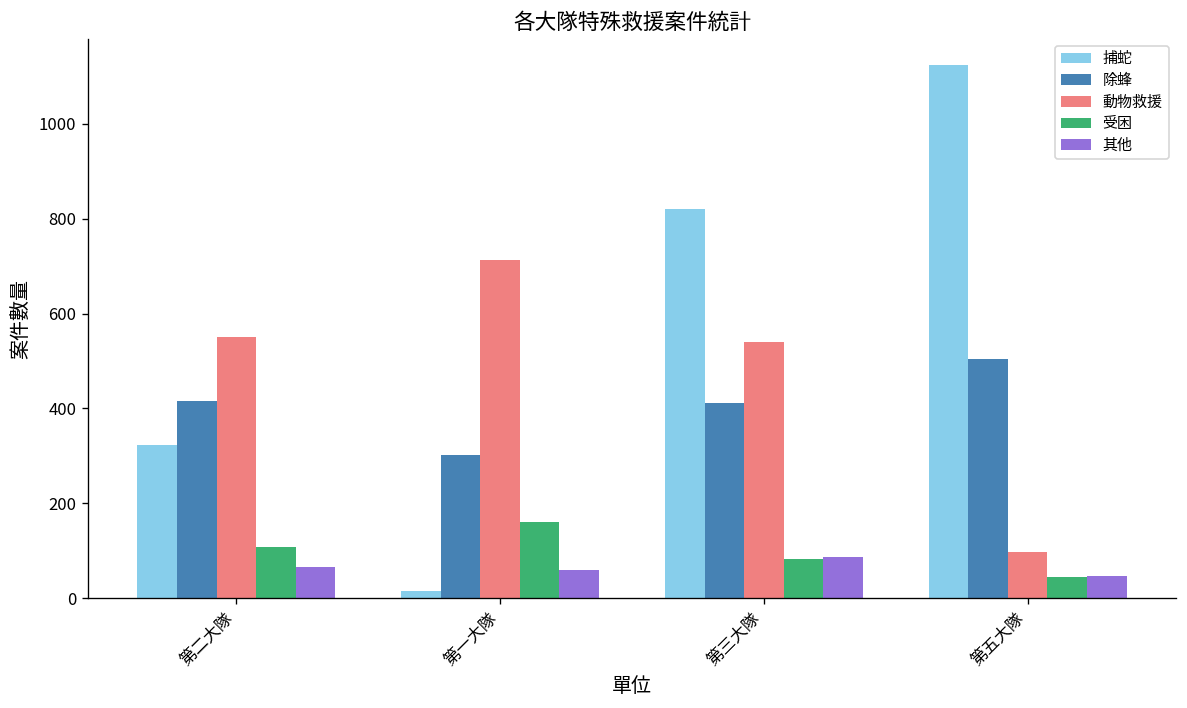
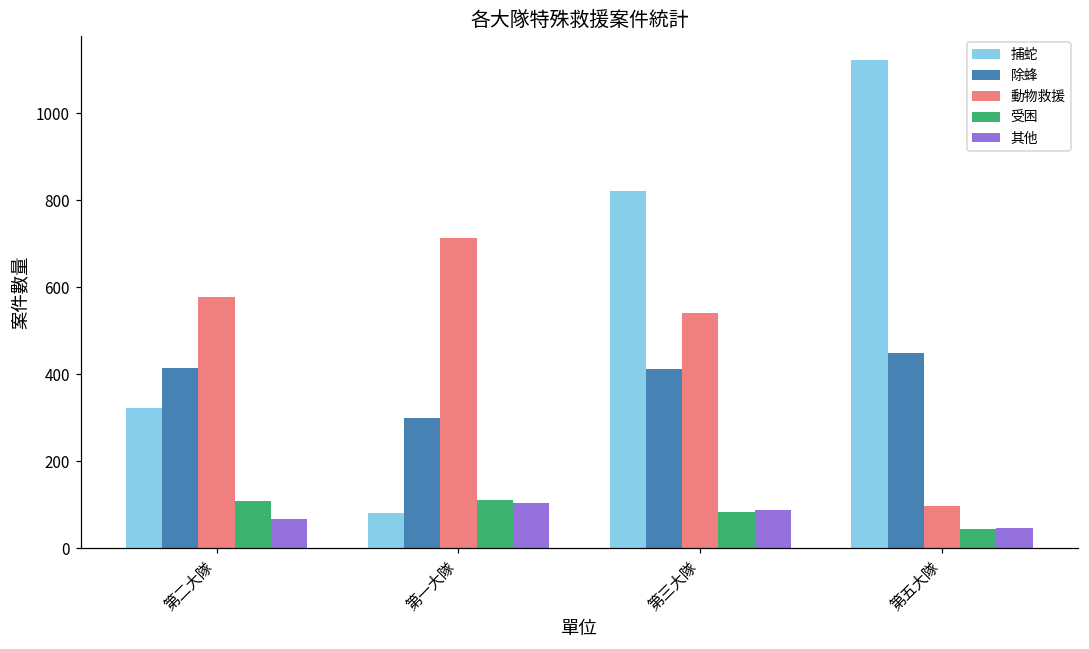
動物救援, 第二大隊: 550 -> 580
捕蛇, 第一大隊: 20 -> 80
受困, 第一大隊: 160 -> 110
其他, 第一大隊: 60 -> 110
除蜂, 第五大隊: 500 -> 450
